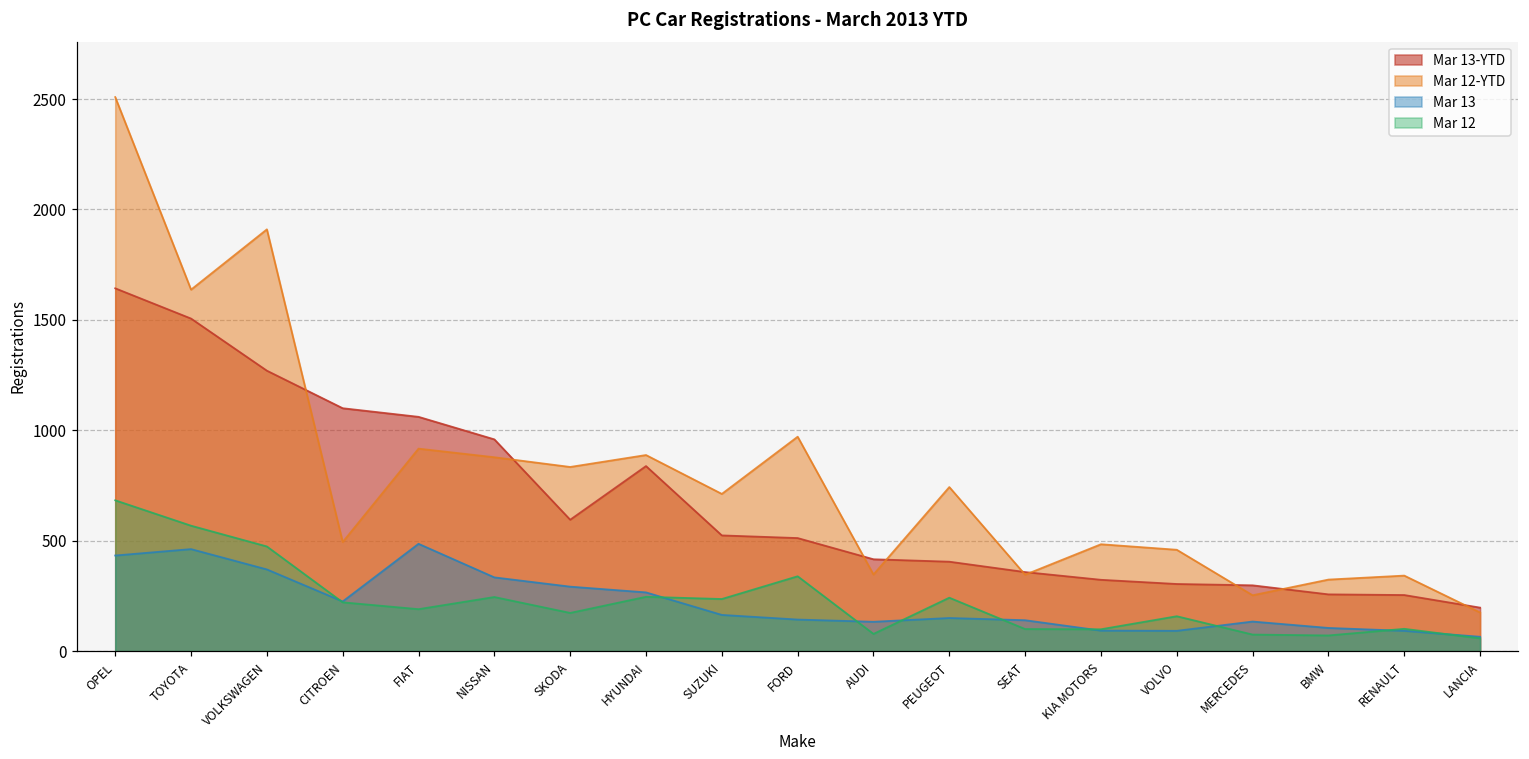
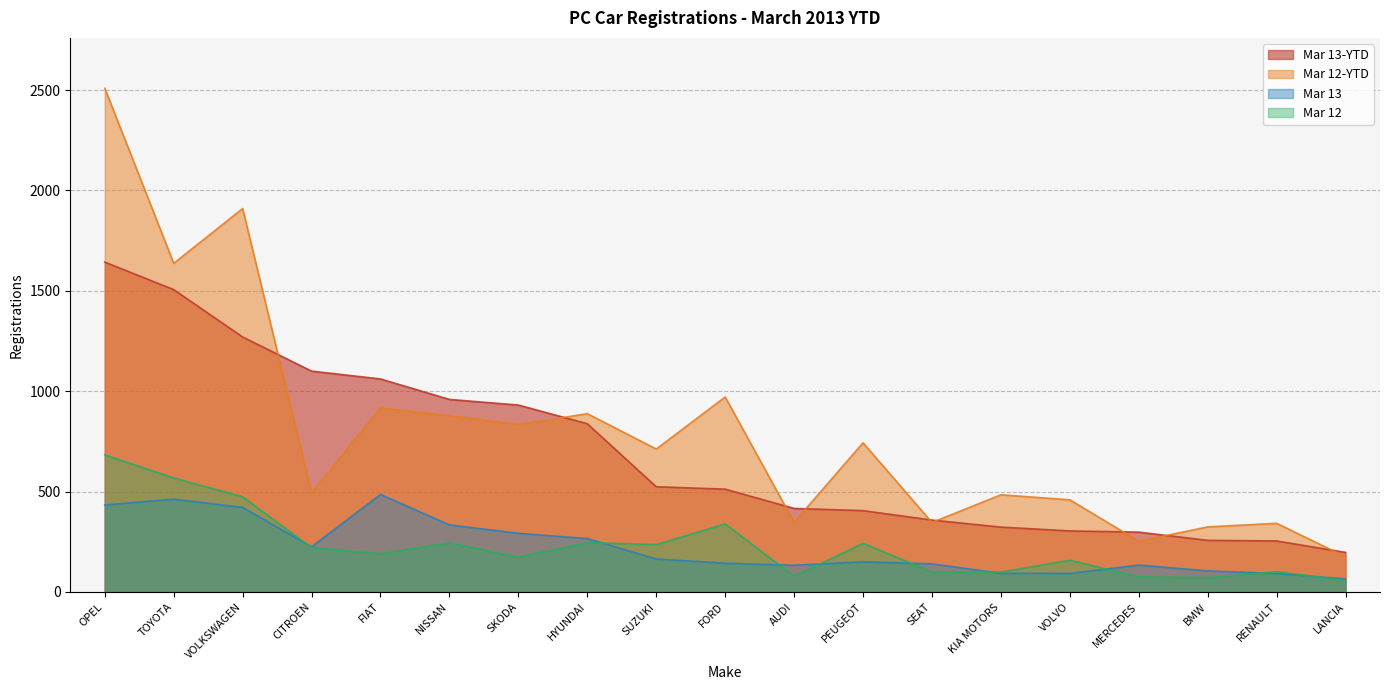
Mar 13, VOLKSWAGEN: 370 -> 420
Mar 13-YTD, SKODA: 600 -> 930
